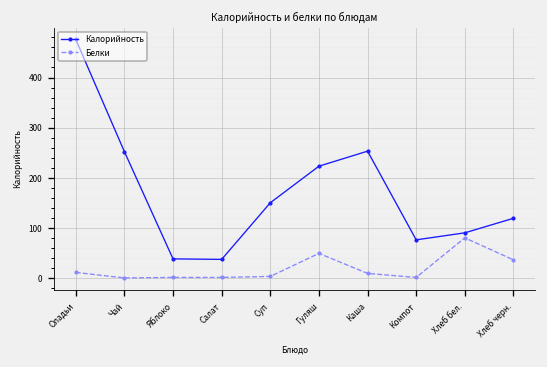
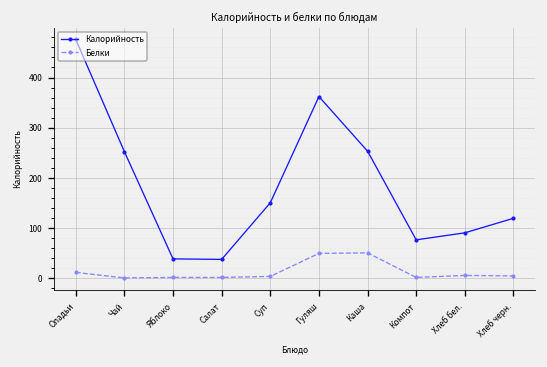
Калорийность, Гуляш: 220 -> 360
Белки, Каша: 10 -> 50
Белки, Хлеб бел.: 80 -> 10
Белки, Хлеб черн.: 40 -> 0
